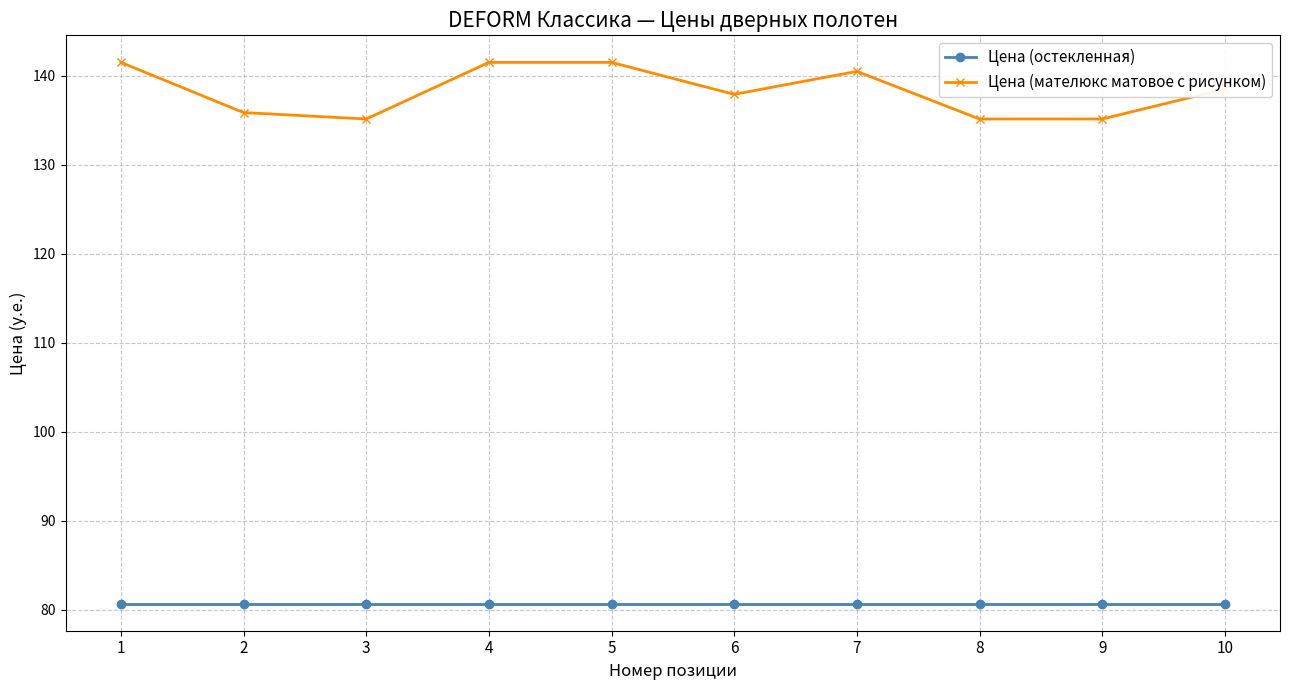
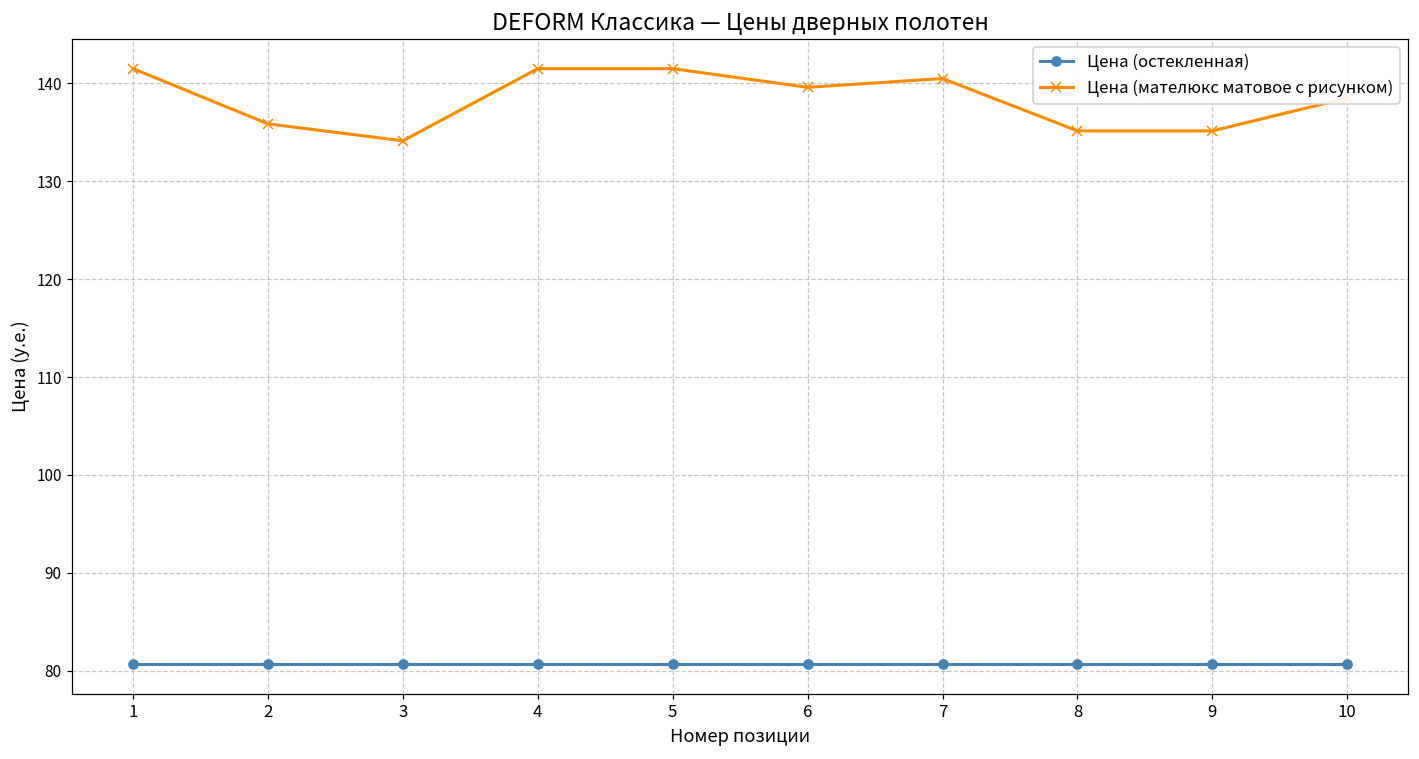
Цена (мателюкс матовое с рисунком), 3: 135 -> 134
Цена (мателюкс матовое с рисунком), 6: 138 -> 140
